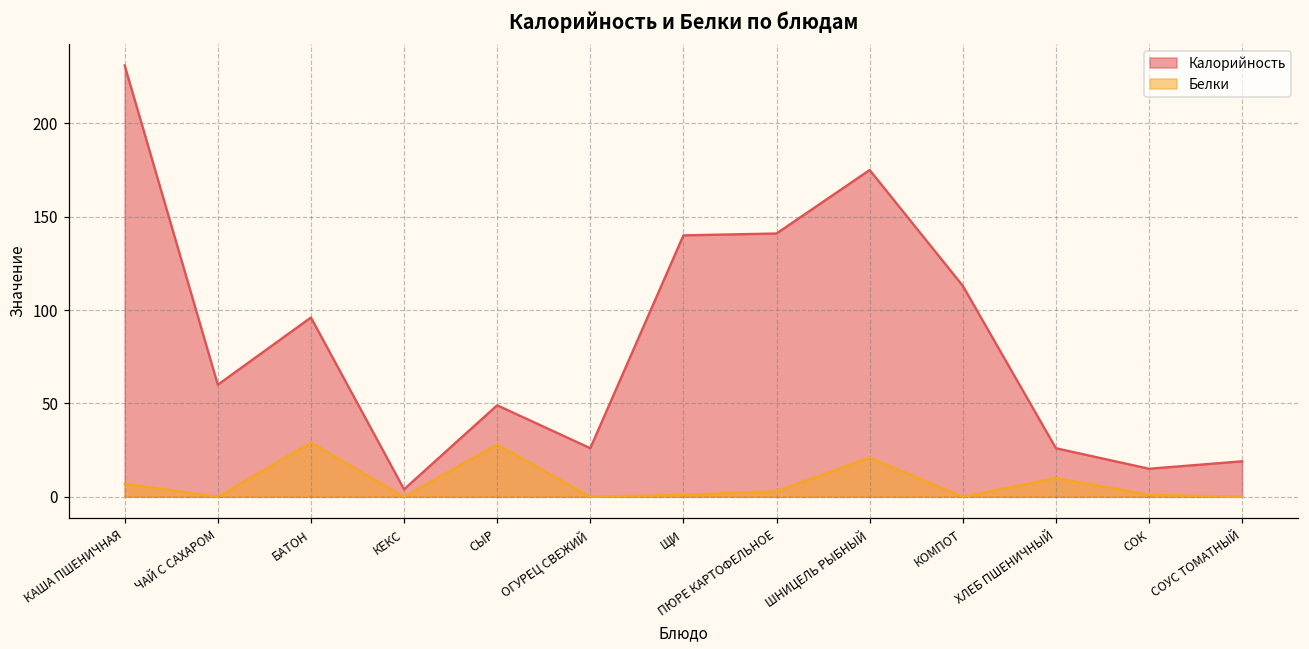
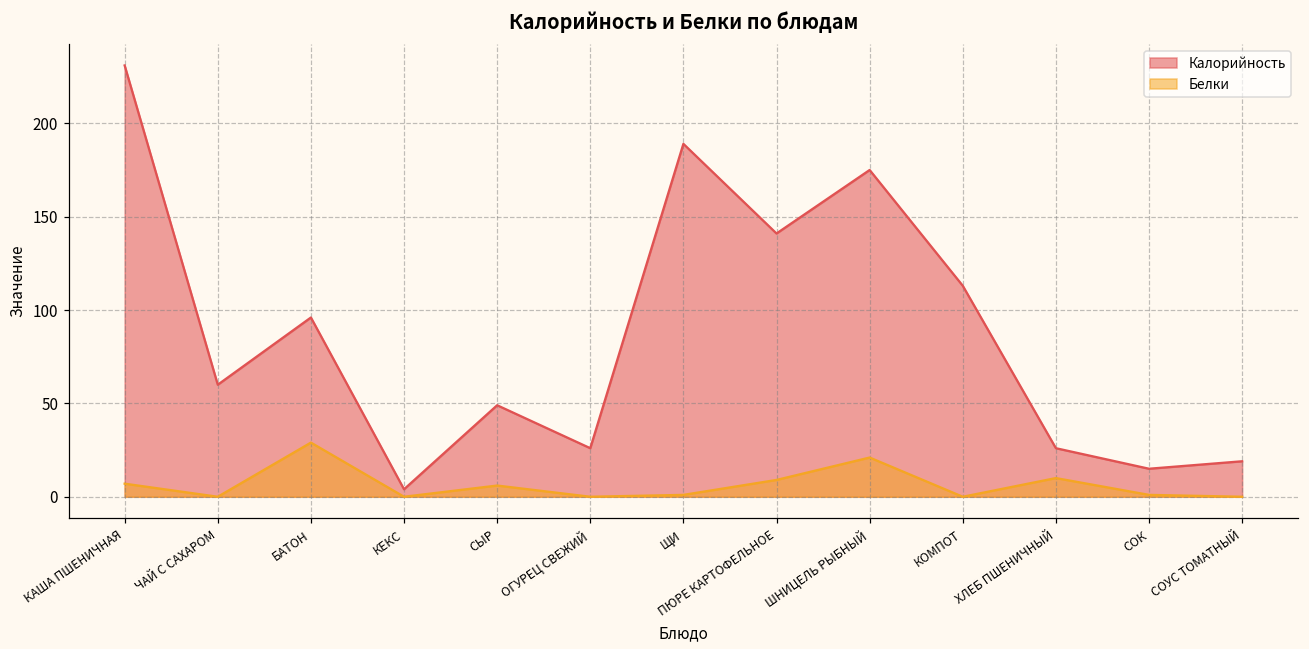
Белки, СЫР: 28 -> 6
Калорийность, ЩИ: 140 -> 189
Белки, ПЮРЕ КАРТОФЕЛЬНОЕ: 3 -> 9
